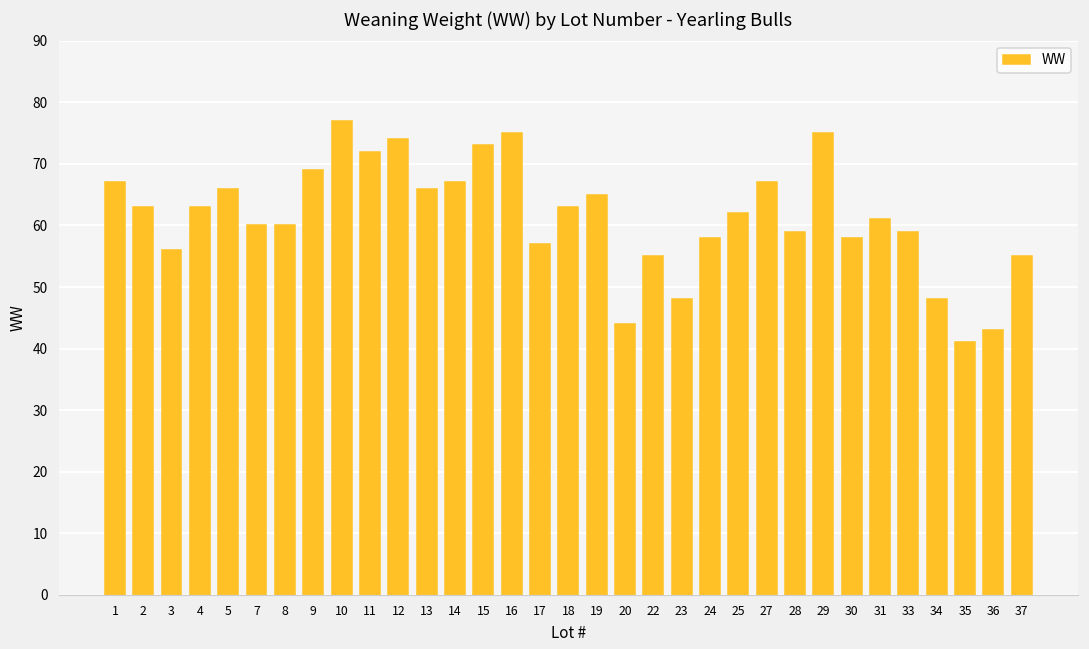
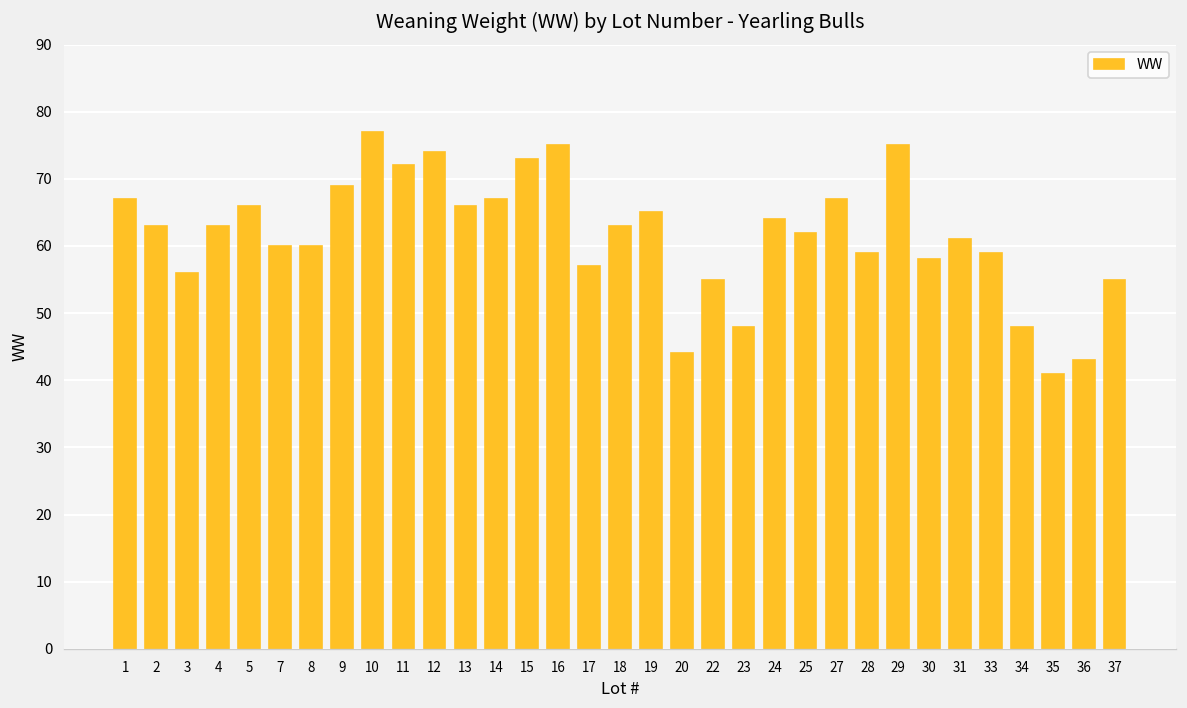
24: 58 -> 64
